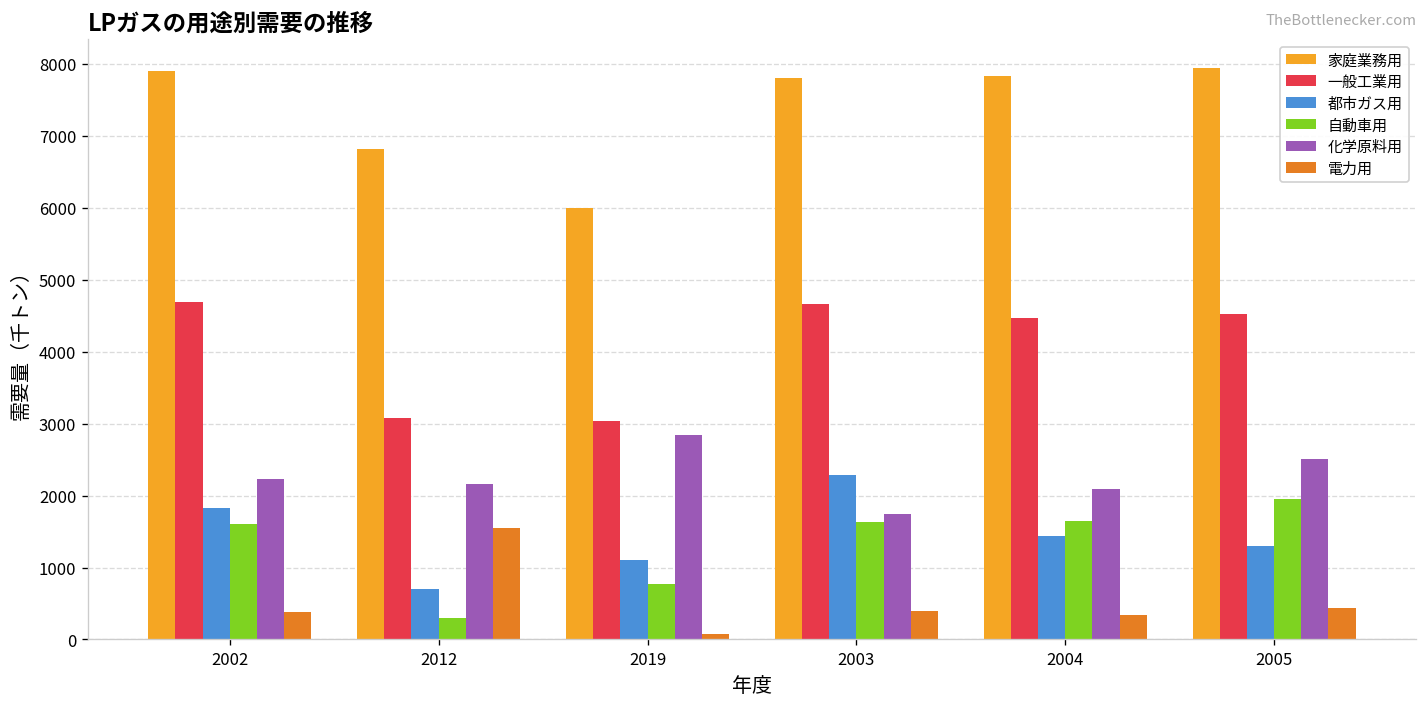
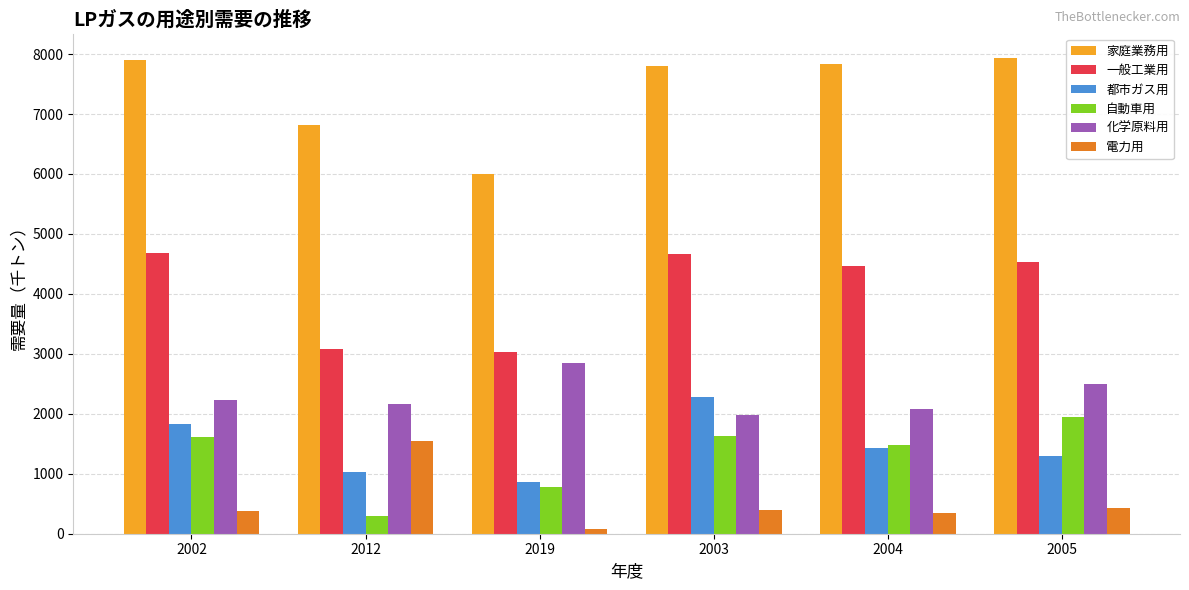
都市ガス用, 2012: 700 -> 1000
都市ガス用, 2019: 1100 -> 900
化学原料用, 2003: 1700 -> 2000
自動車用, 2004: 1600 -> 1500
